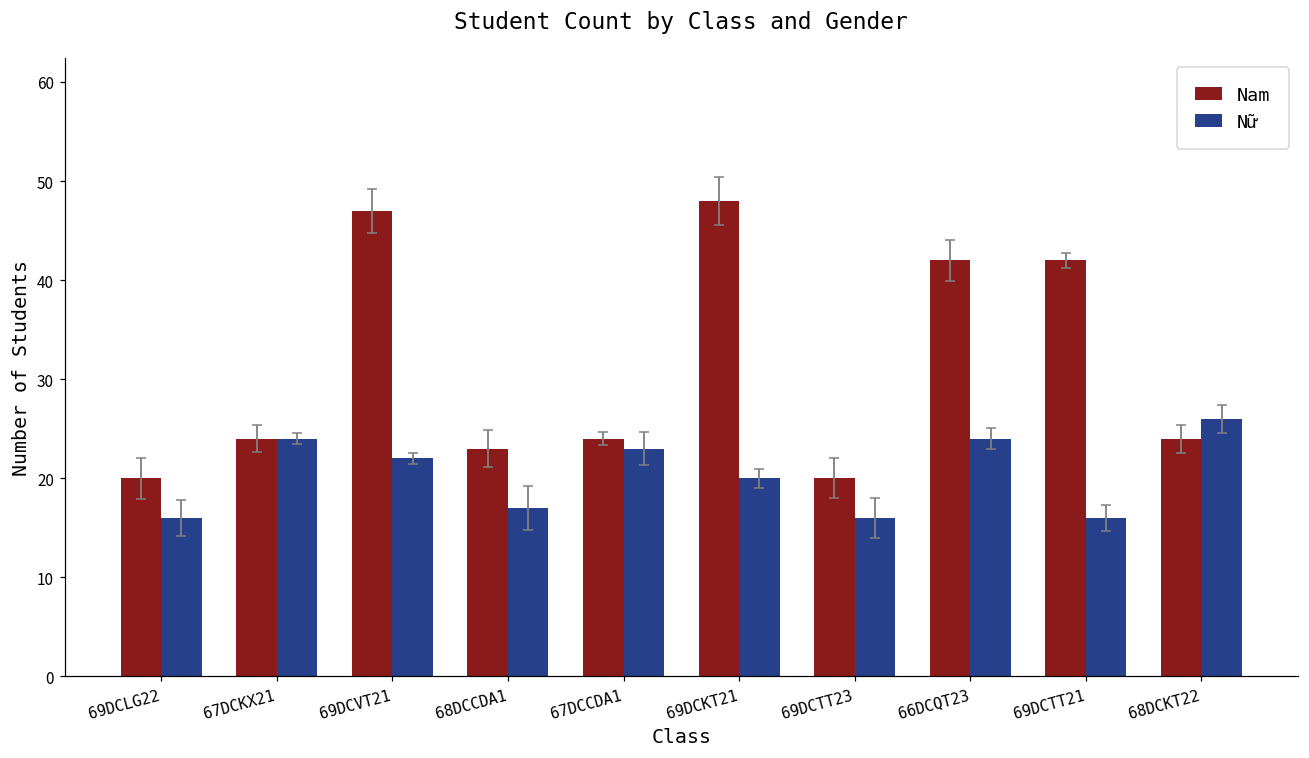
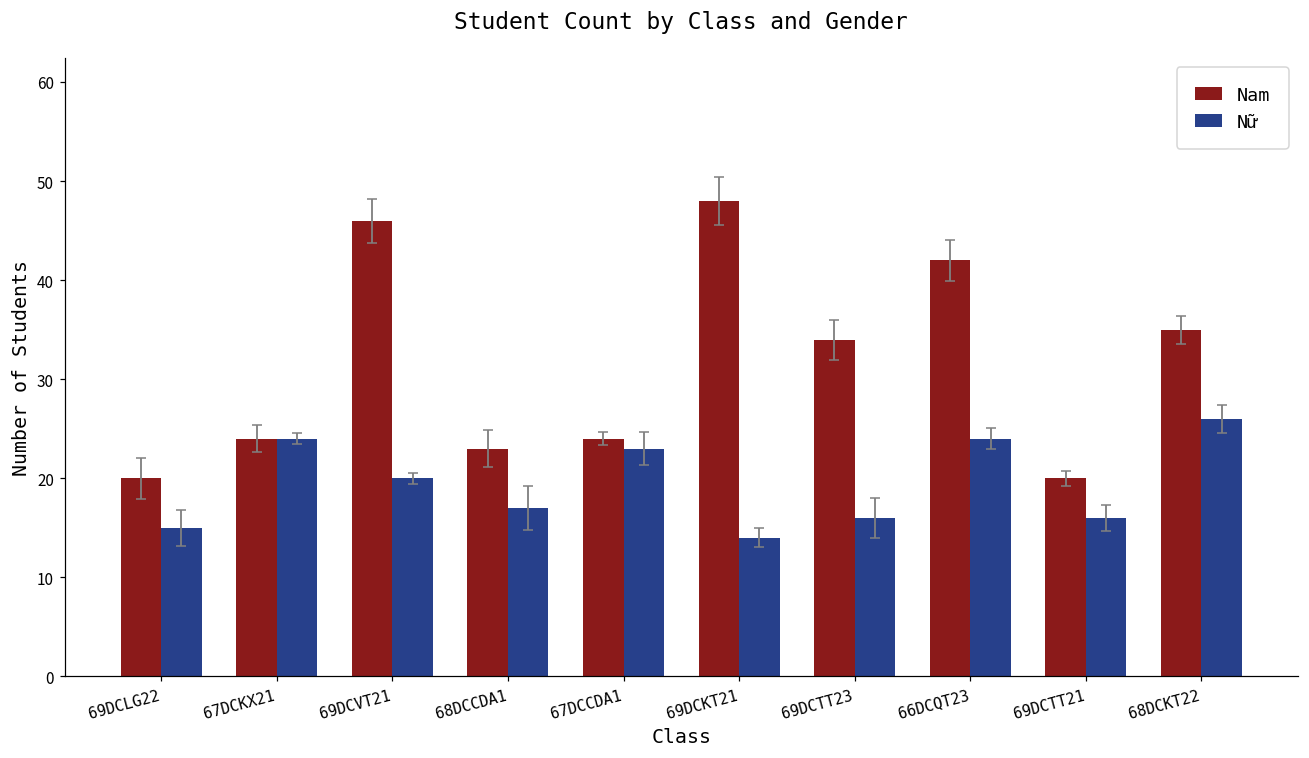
Nữ, 69DCLG22: 16 -> 15
Nam, 69DCVT21: 47 -> 46
Nữ, 69DCVT21: 22 -> 20
Nữ, 69DCKT21: 20 -> 14
Nam, 69DCTT23: 20 -> 34
Nam, 69DCTT21: 42 -> 20
Nam, 68DCKT22: 24 -> 35
